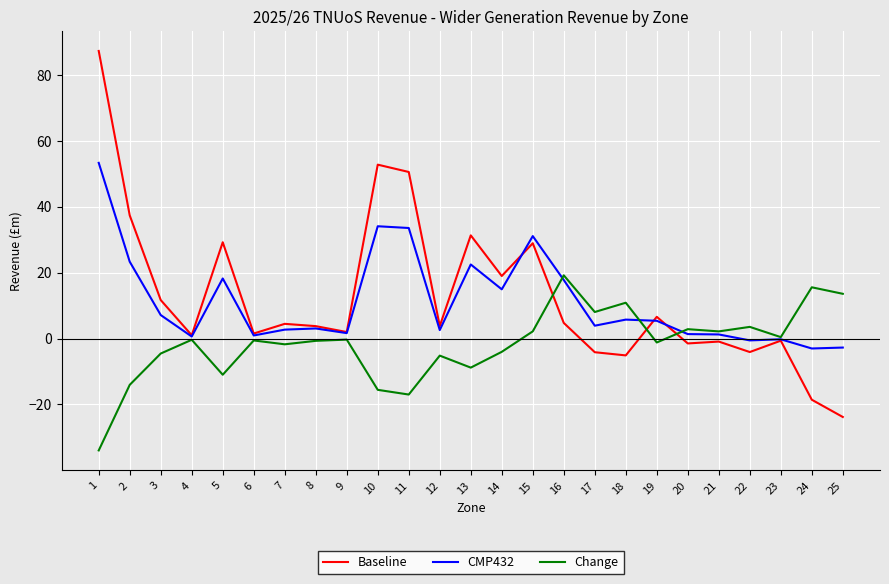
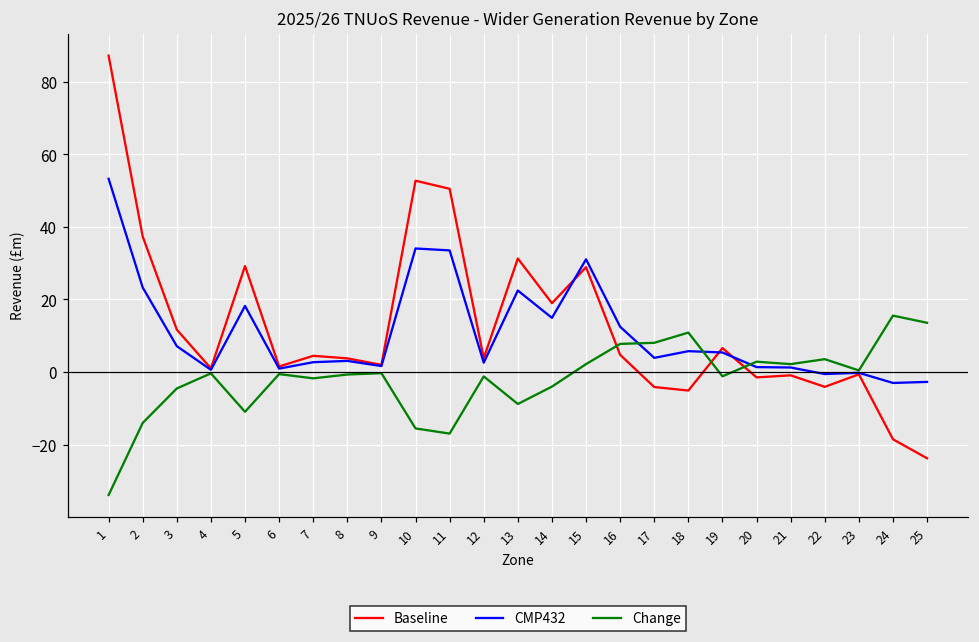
Change, 12: -5 -> -1
CMP432, 16: 18 -> 12
Change, 16: 19 -> 8
